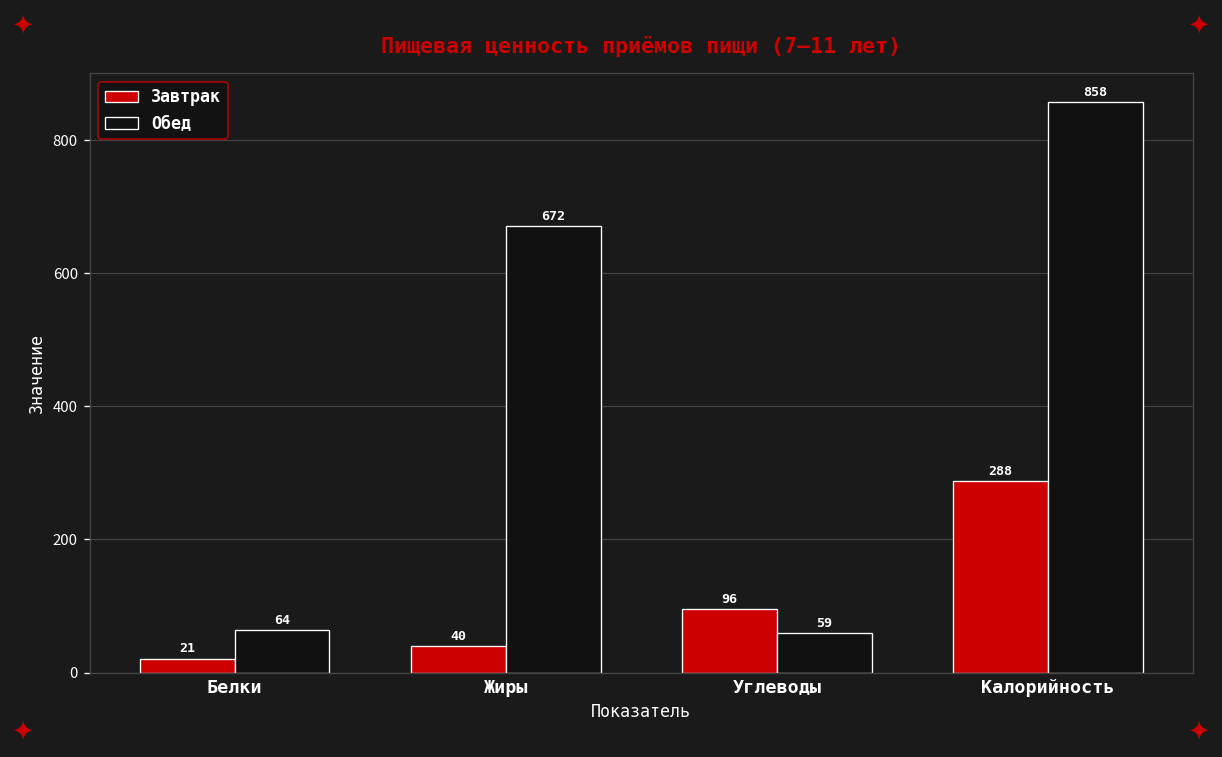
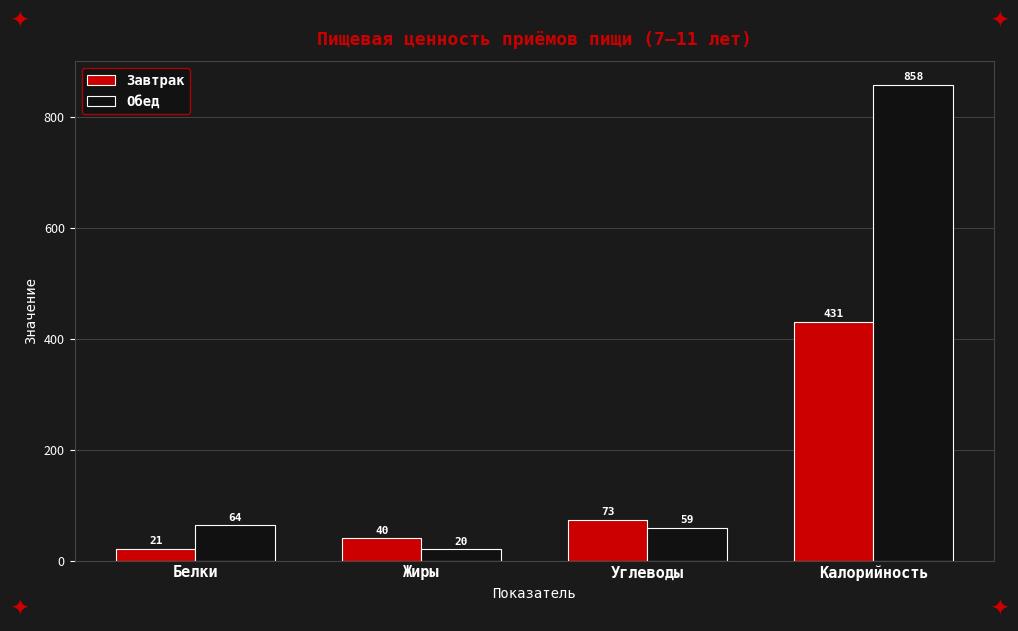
Обед, Жиры: 672 -> 20
Завтрак, Углеводы: 96 -> 73
Завтрак, Калорийность: 288 -> 431
